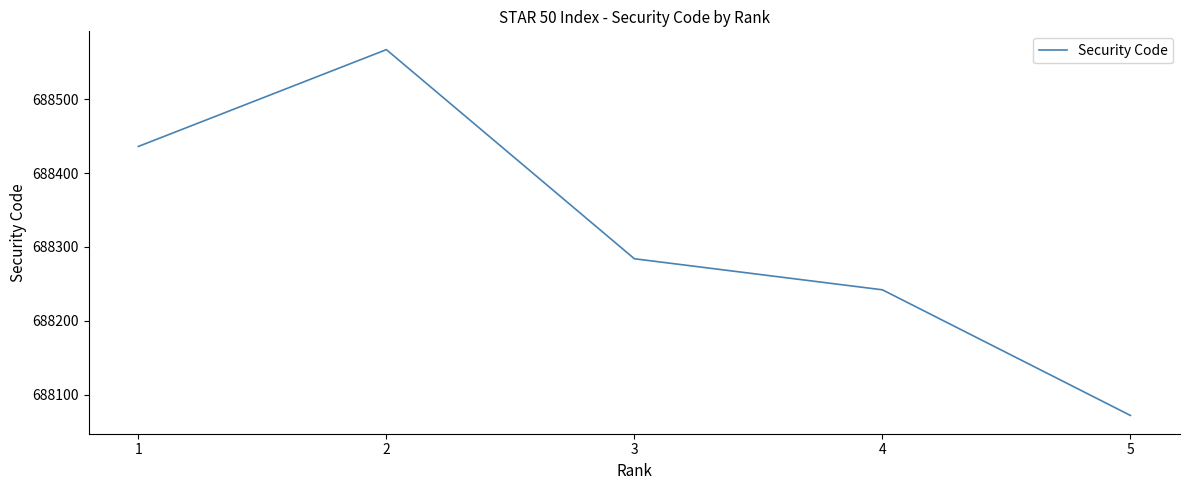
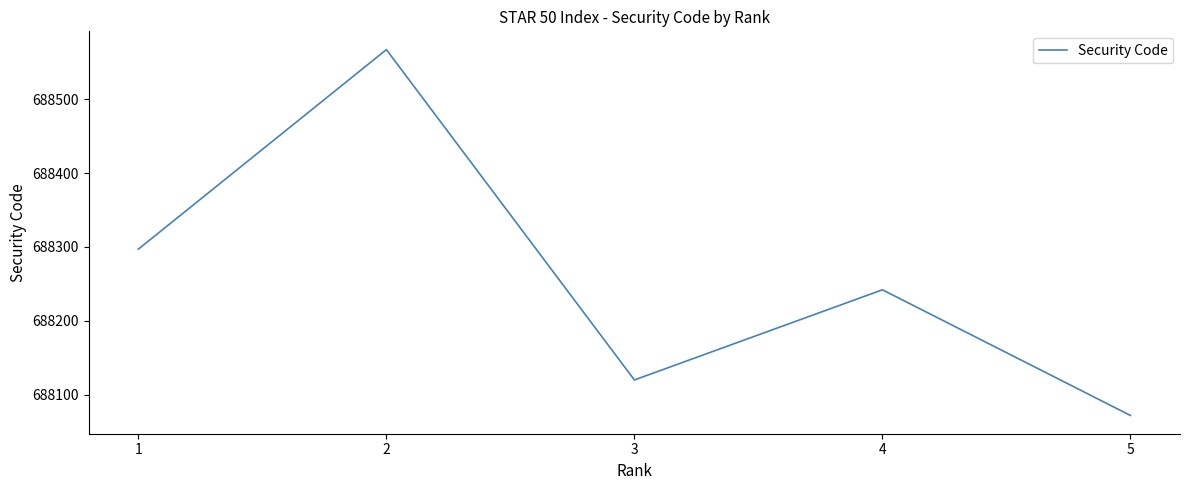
1: 688440 -> 688300
3: 688280 -> 688120
